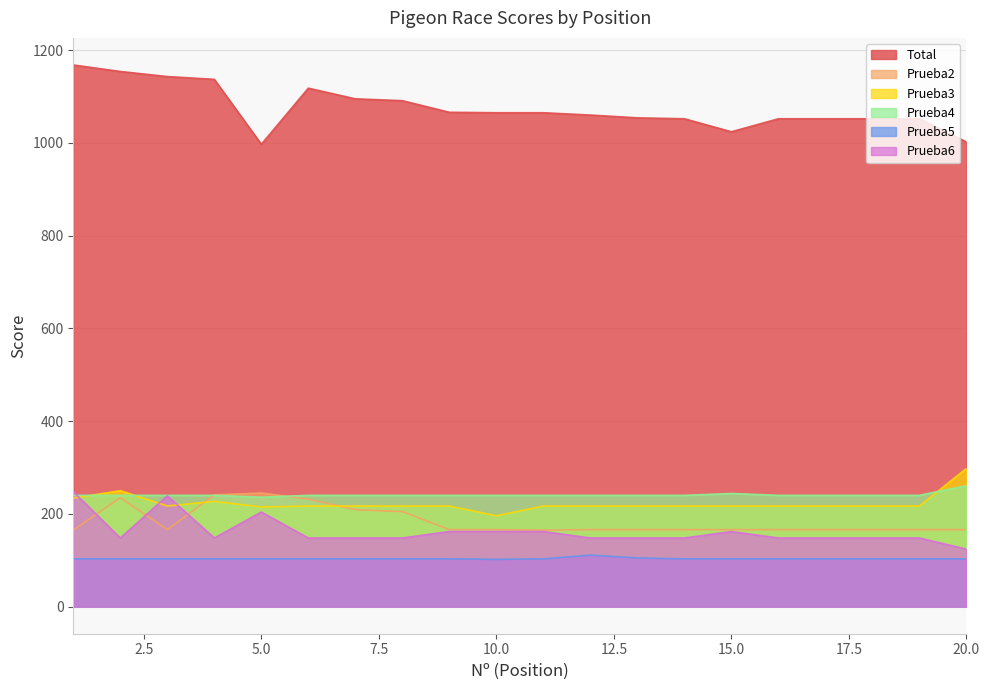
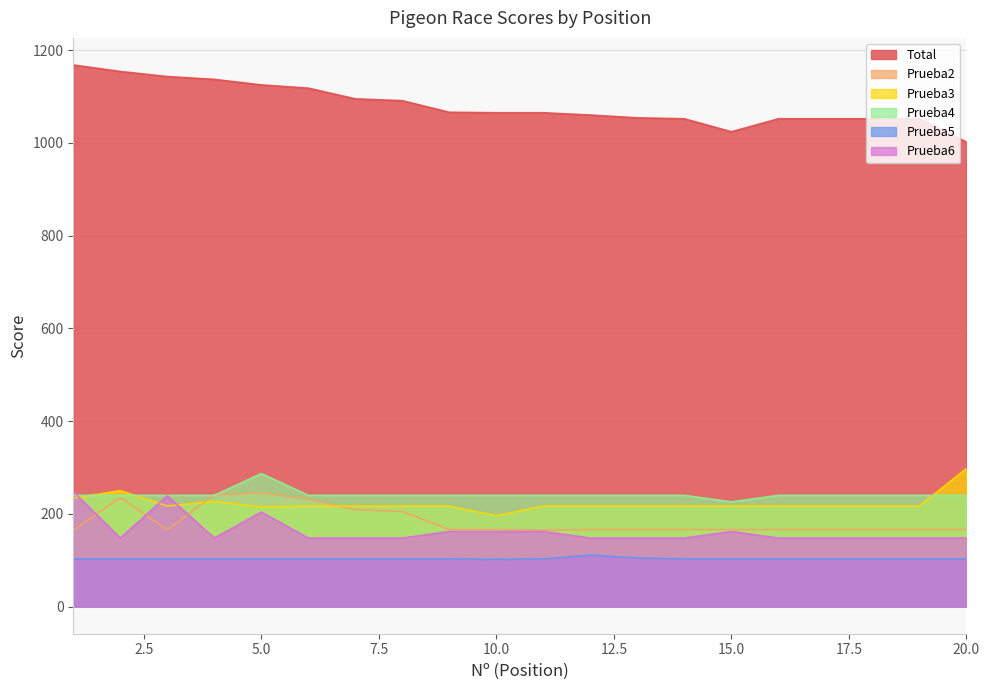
Total, 5.0: 1000 -> 1130
Prueba4, 5.0: 240 -> 290
Prueba4, 15.0: 240 -> 230
Prueba4, 20.0: 260 -> 240
Prueba6, 20.0: 120 -> 150
